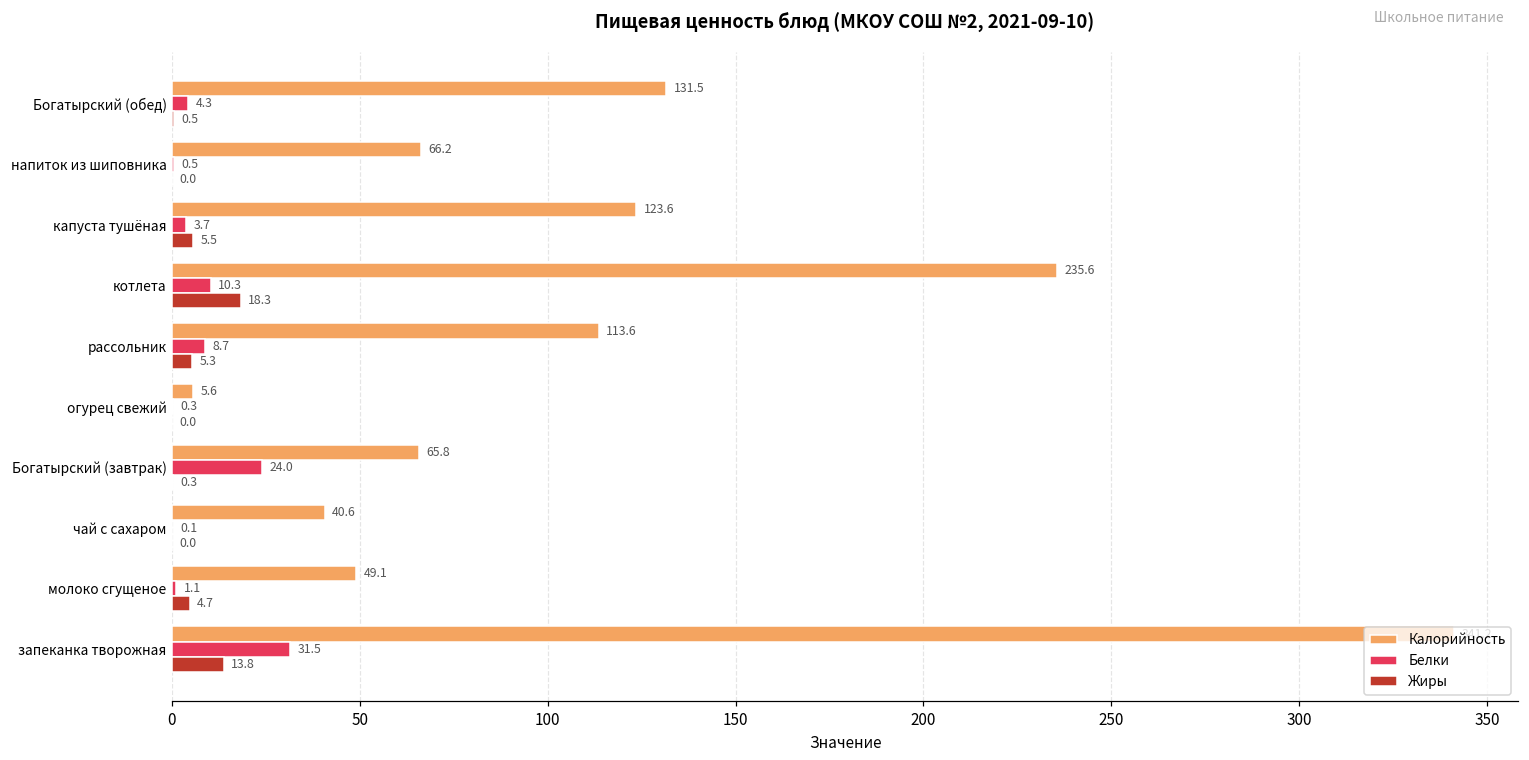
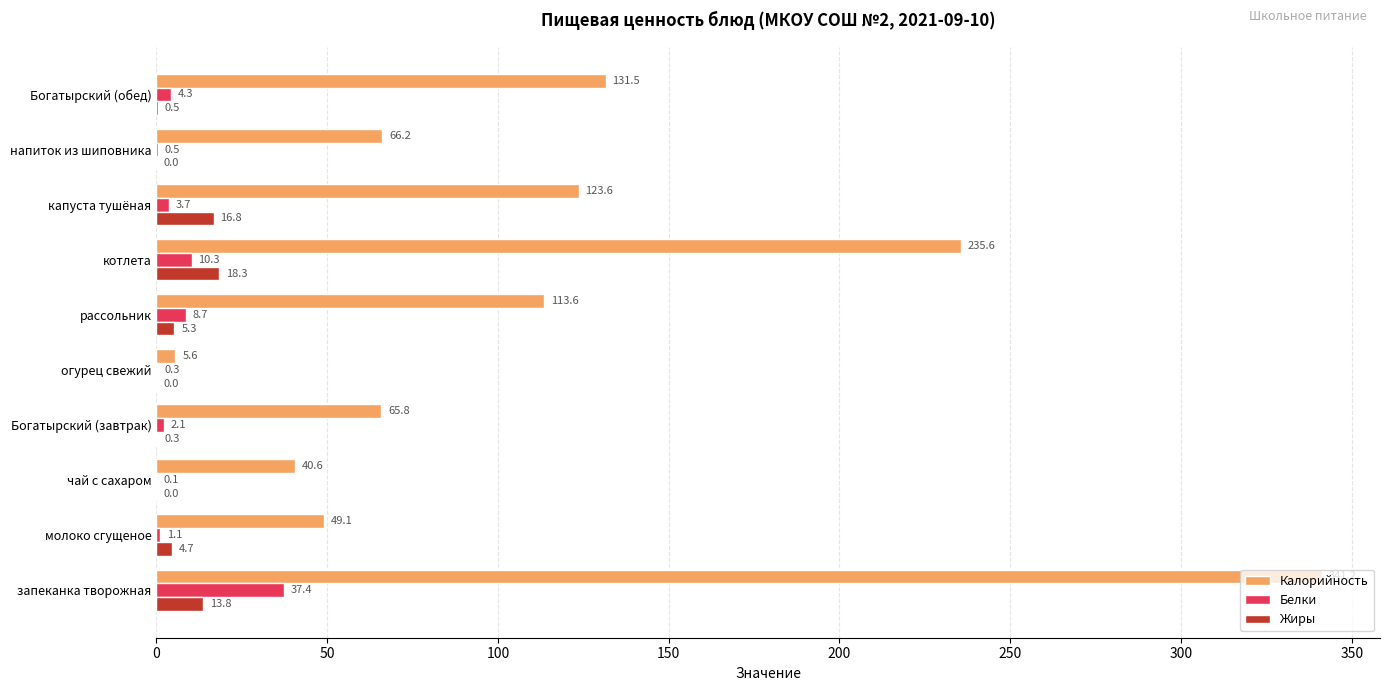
Жиры, капуста тушёная: 5.5 -> 16.8
Белки, Богатырский (завтрак): 24.0 -> 2.1
Белки, запеканка творожная: 31.5 -> 37.4
